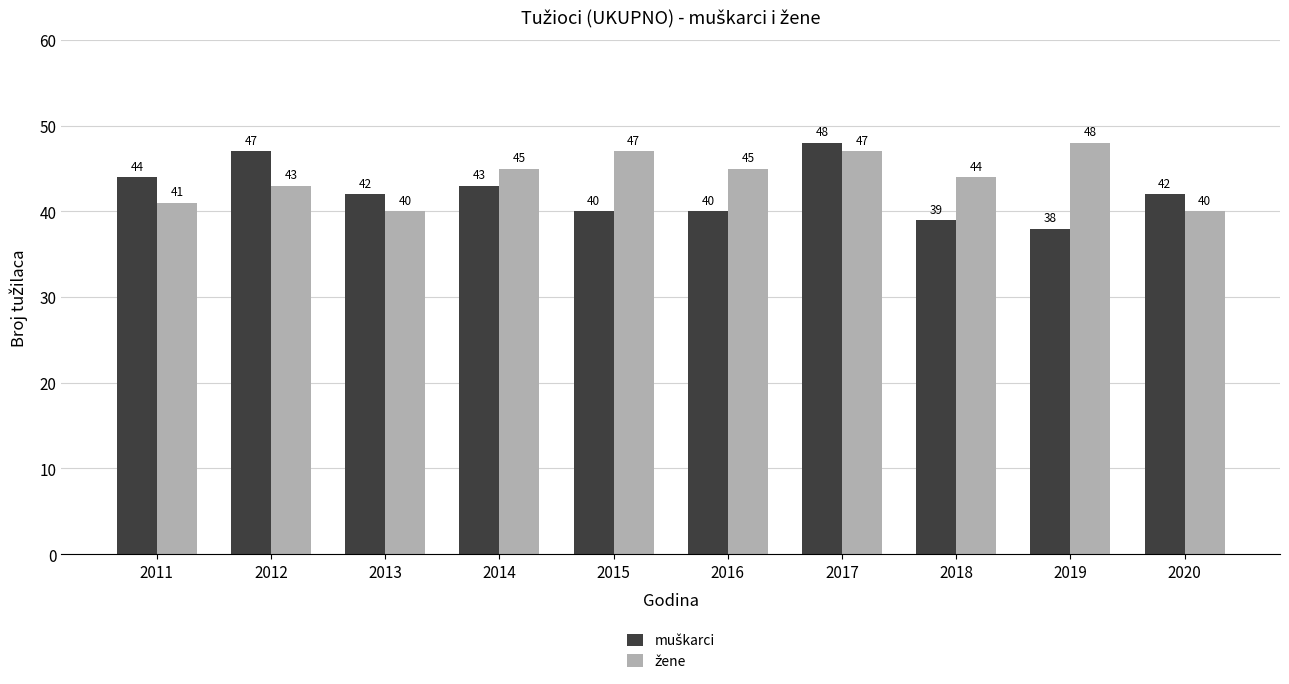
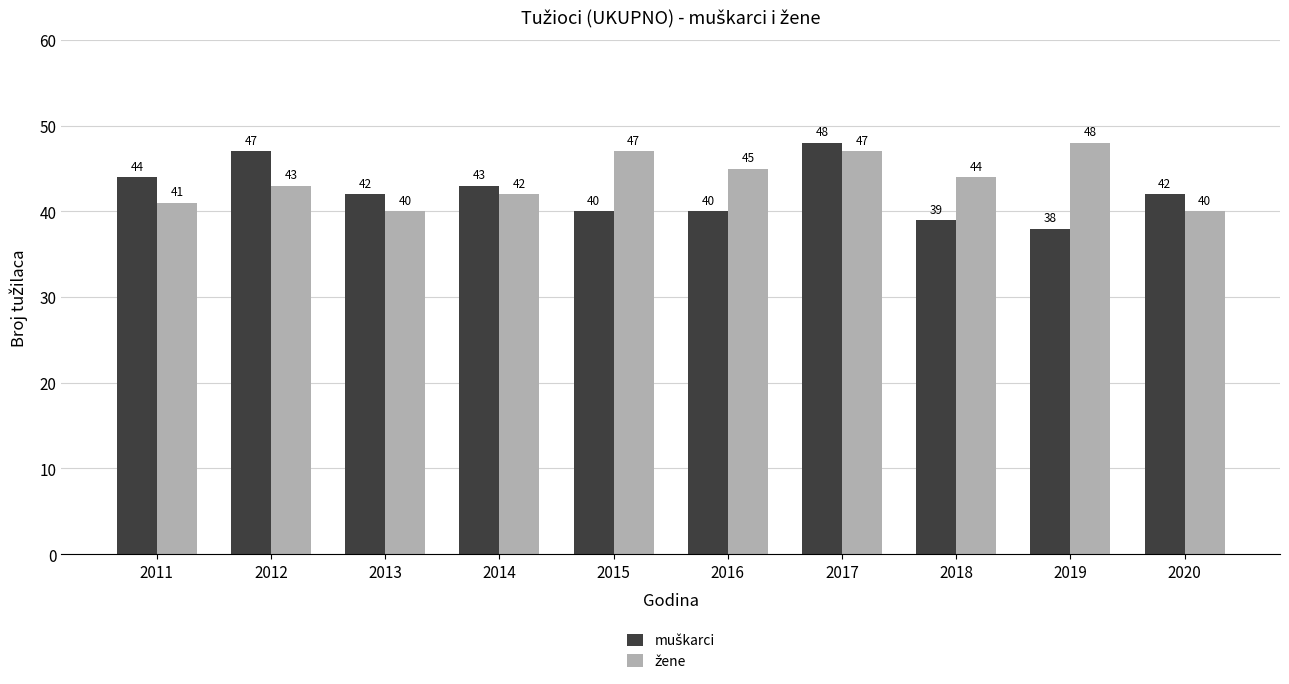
žene, 2014: 45 -> 42
